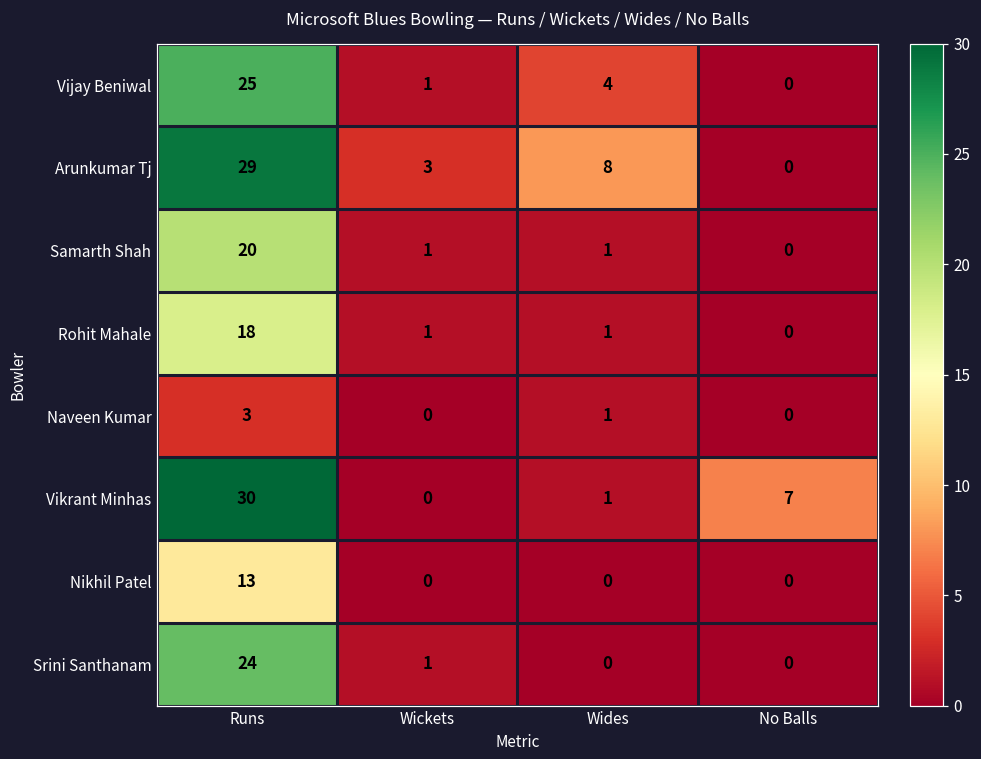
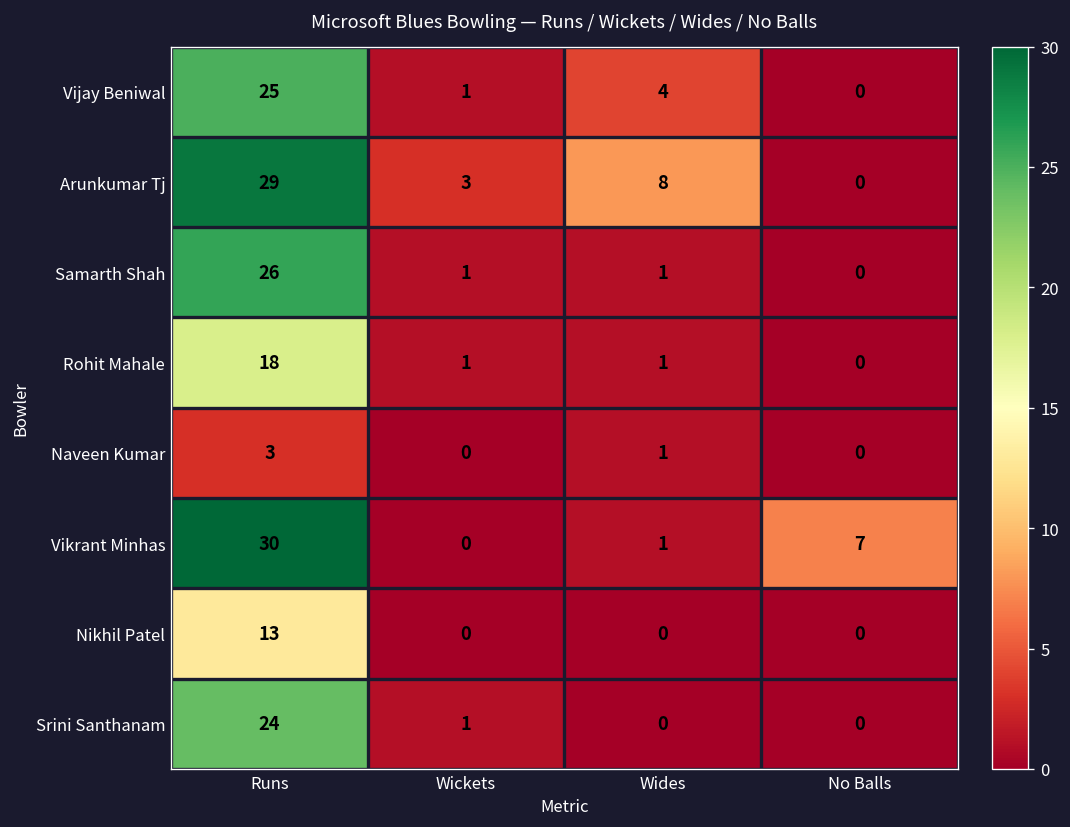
Samarth Shah, Runs: 20 -> 26
